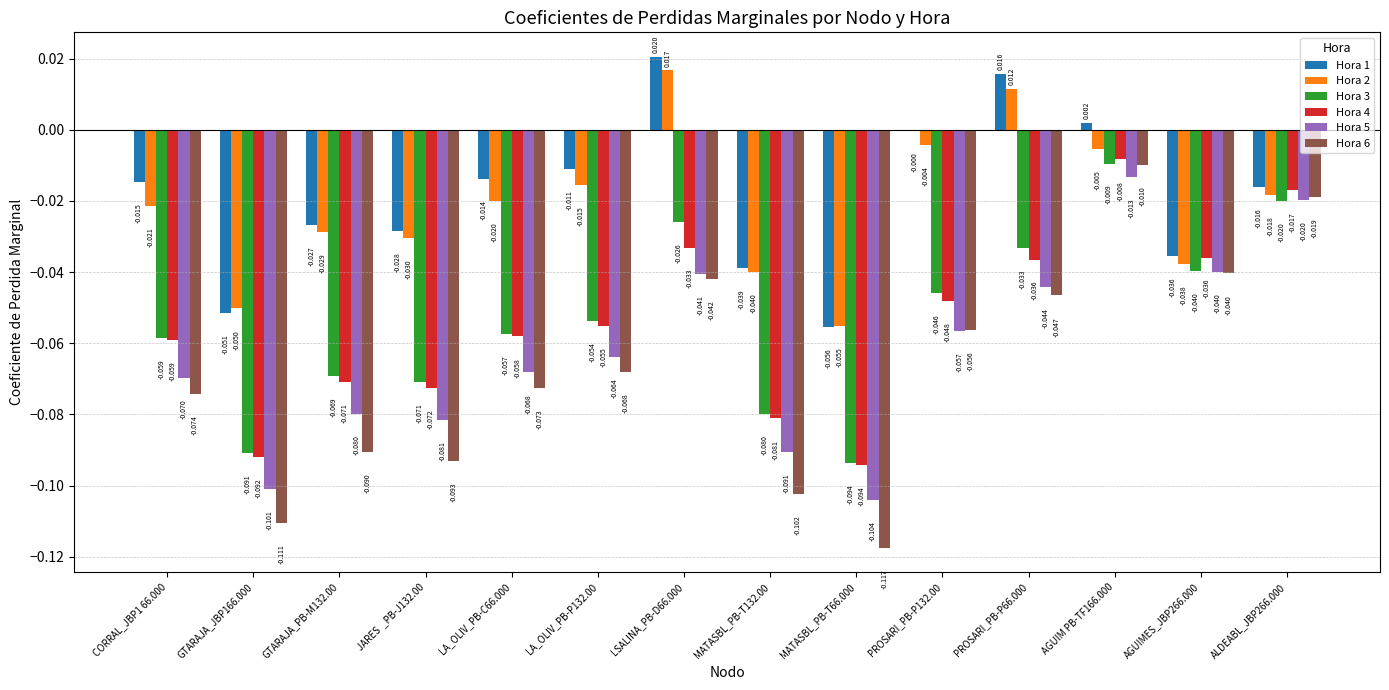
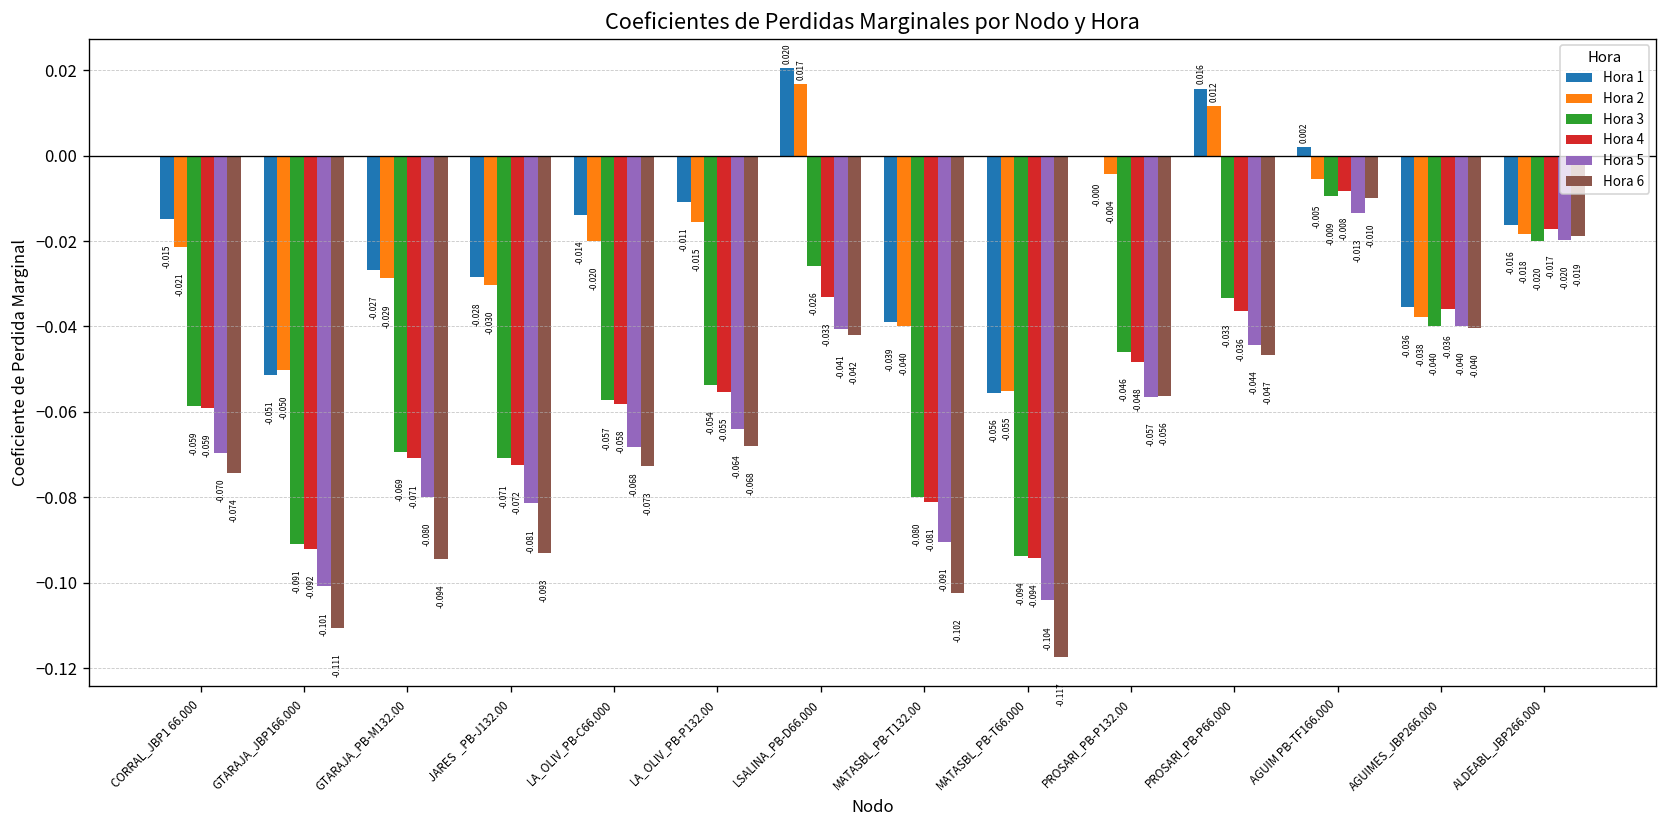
Hora 6, GTARAJA_PB-M132.00: -0.090 -> -0.094
